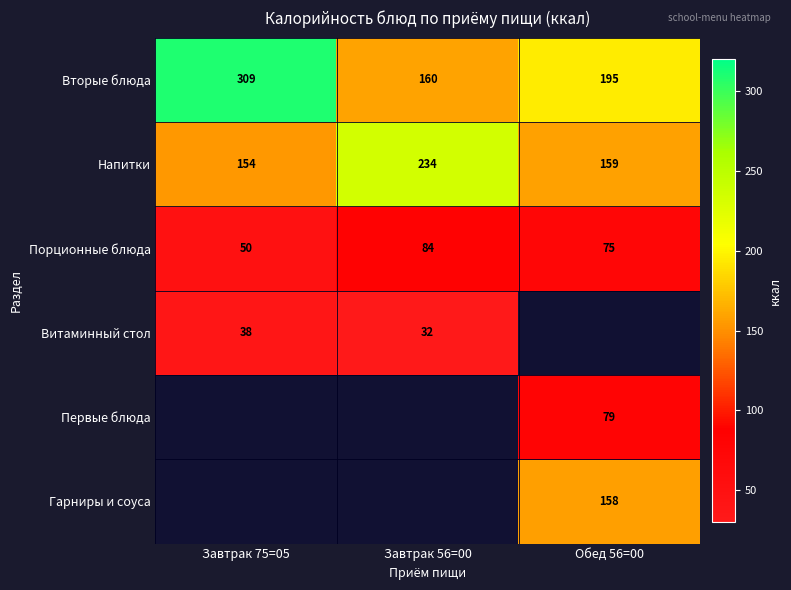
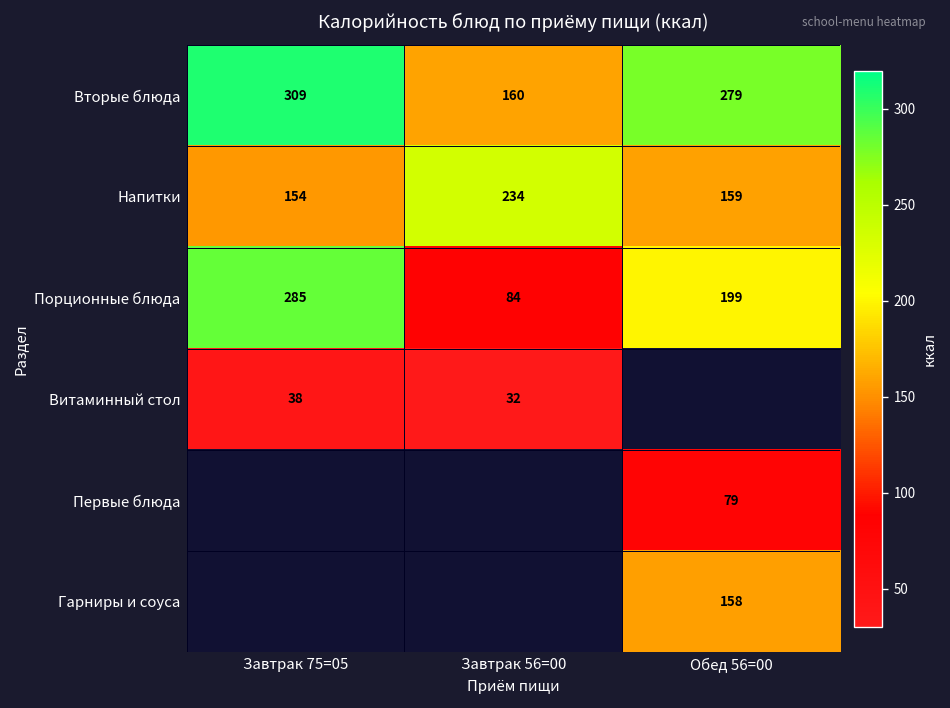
Вторые блюда, Обед 56=00: 195 -> 279
Порционные блюда, Завтрак 75=05: 50 -> 285
Порционные блюда, Обед 56=00: 75 -> 199
